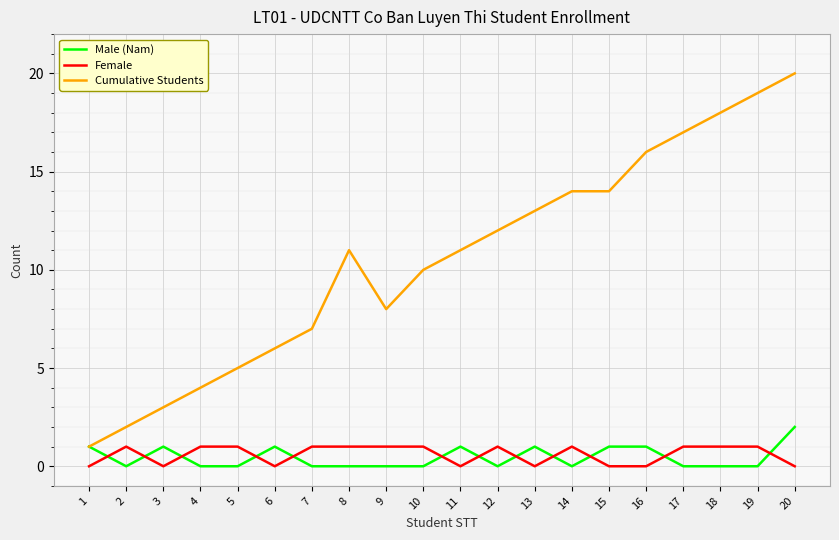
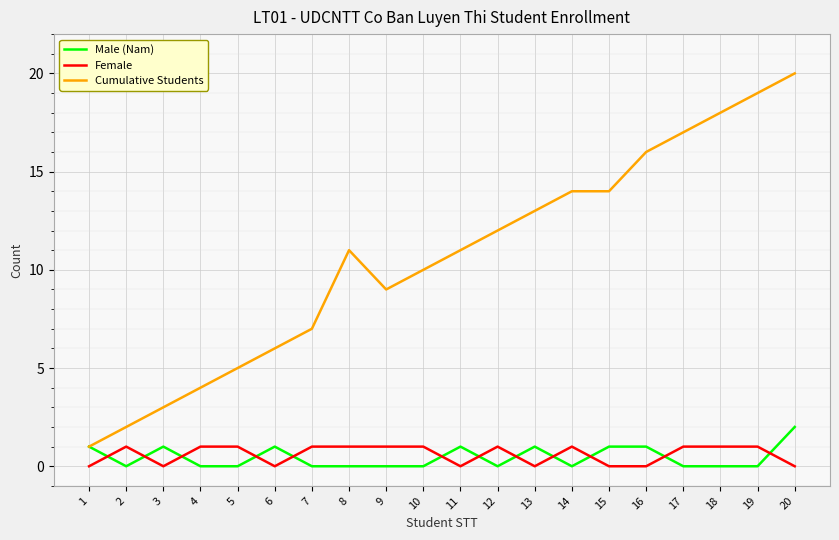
Cumulative Students, 9: 8 -> 9
